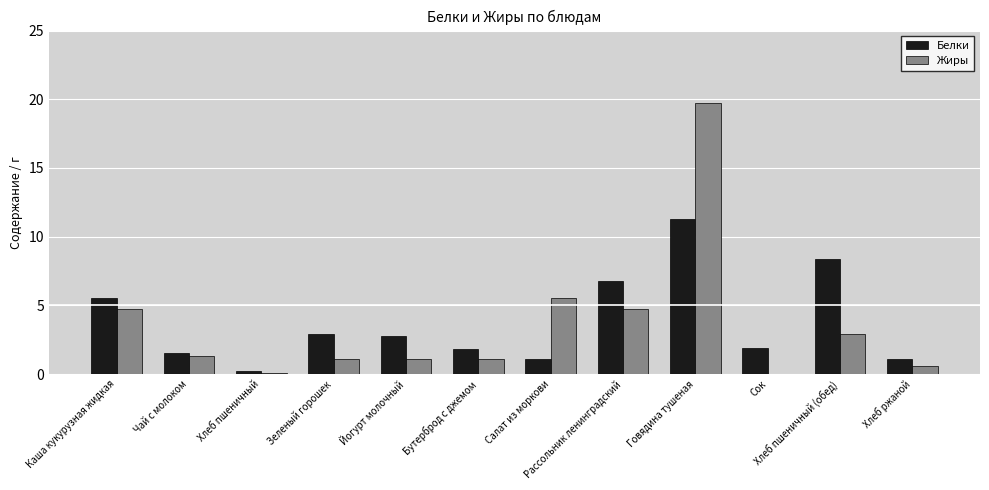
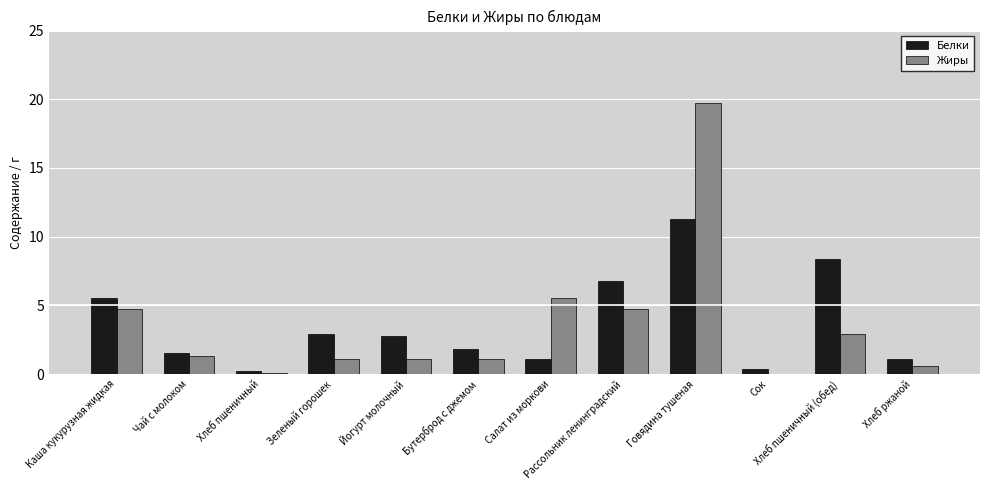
Белки, Сок: 1.9 -> 0.4
